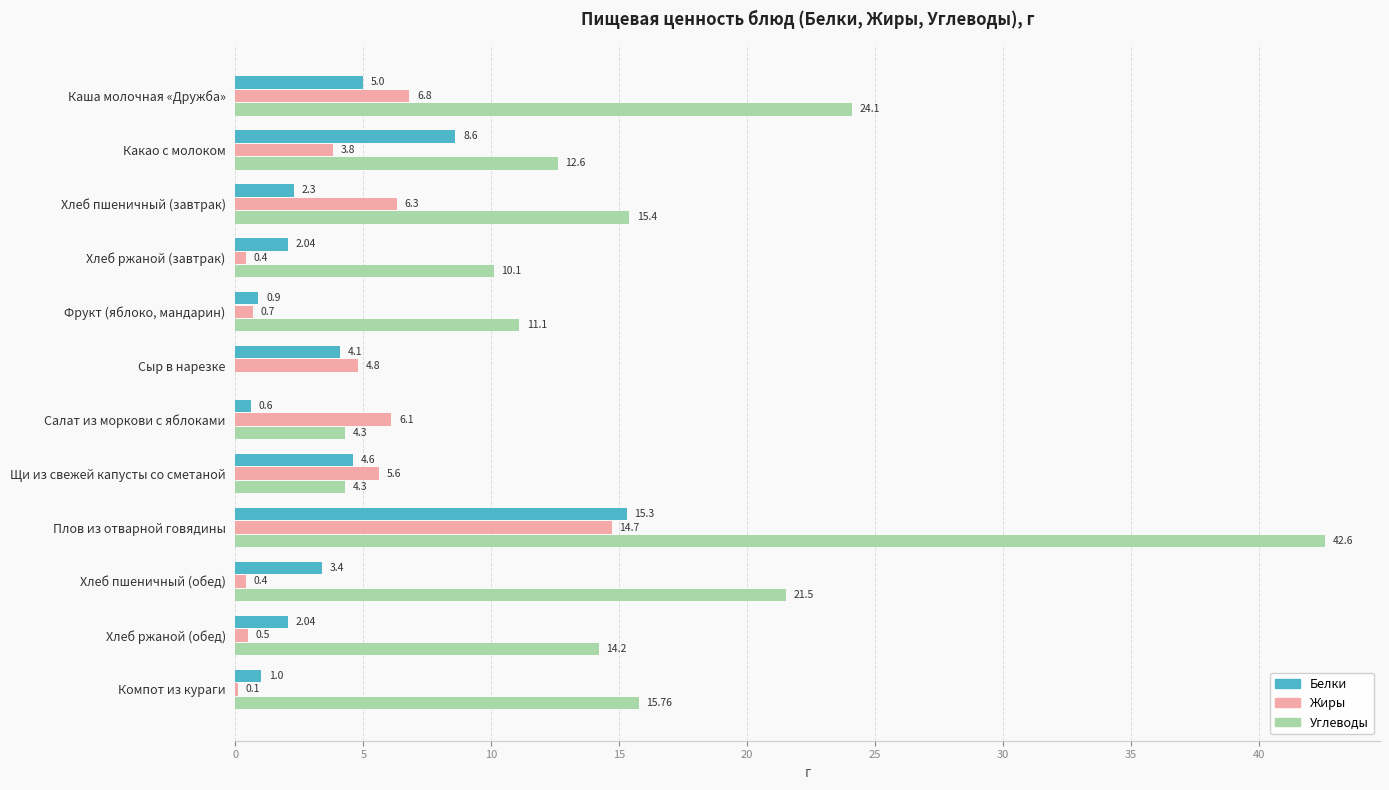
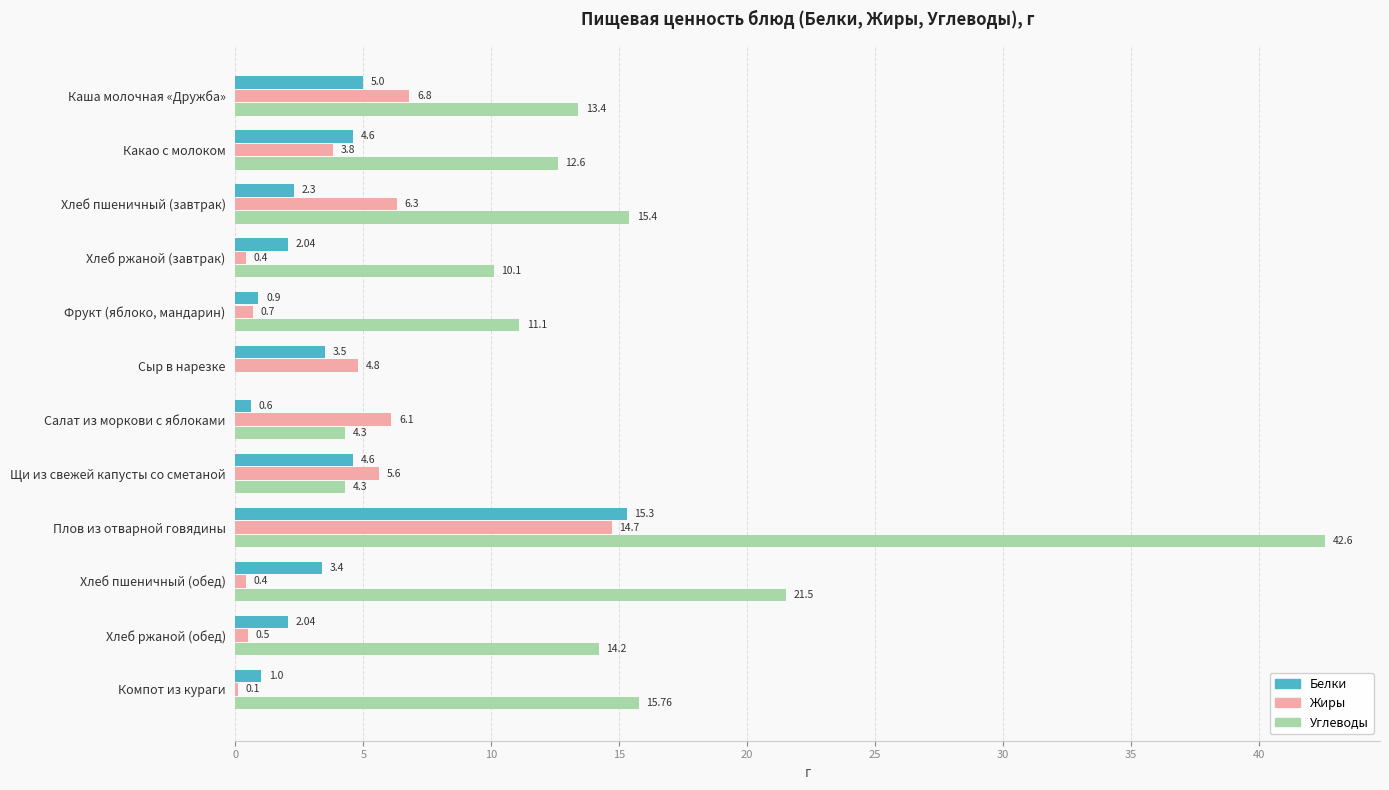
Углеводы, Каша молочная «Дружба»: 24.1 -> 13.4
Белки, Какао с молоком: 8.6 -> 4.6
Белки, Сыр в нарезке: 4.1 -> 3.5
